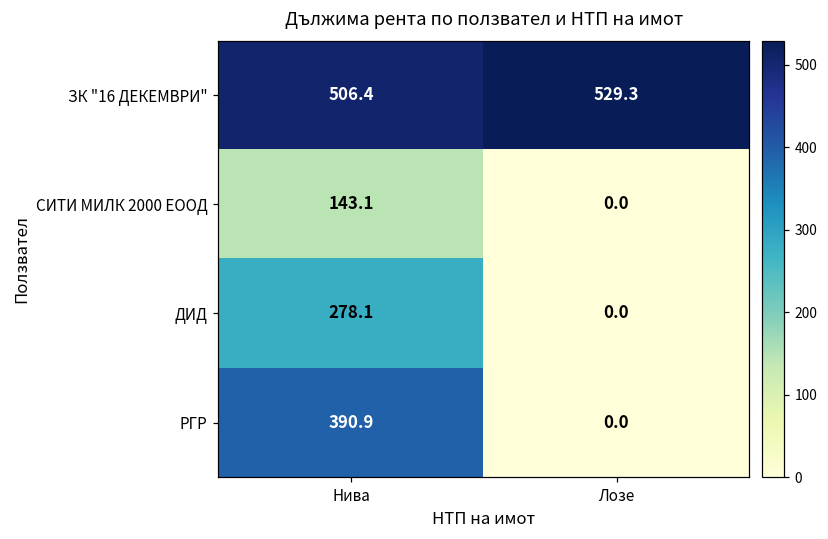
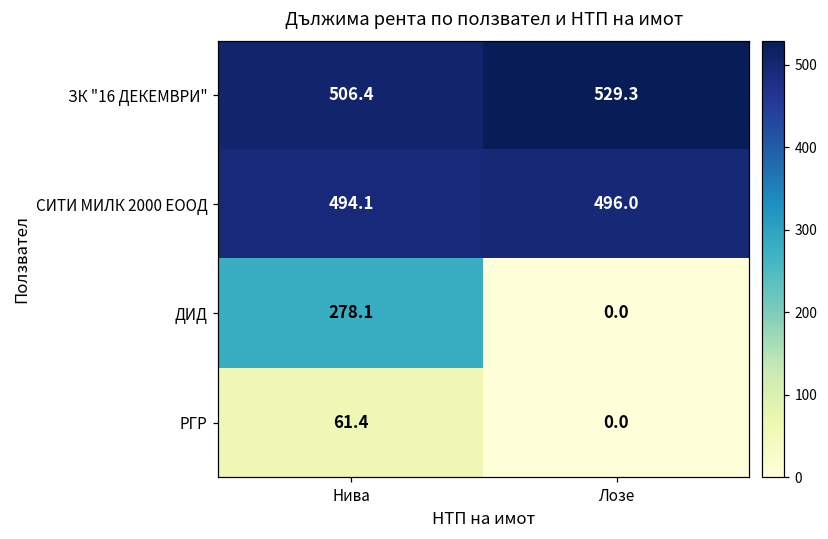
СИТИ МИЛК 2000 ЕООД, Нива: 143.1 -> 494.1
СИТИ МИЛК 2000 ЕООД, Лозе: 0.0 -> 496.0
РГР, Нива: 390.9 -> 61.4
